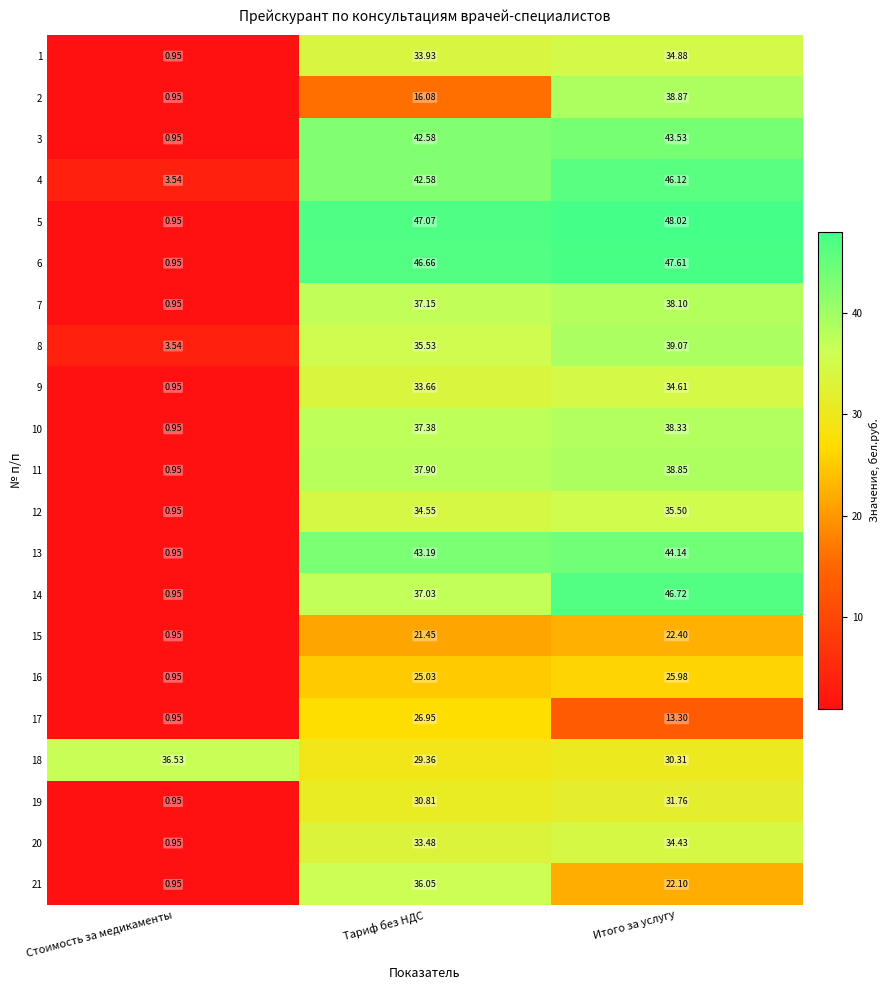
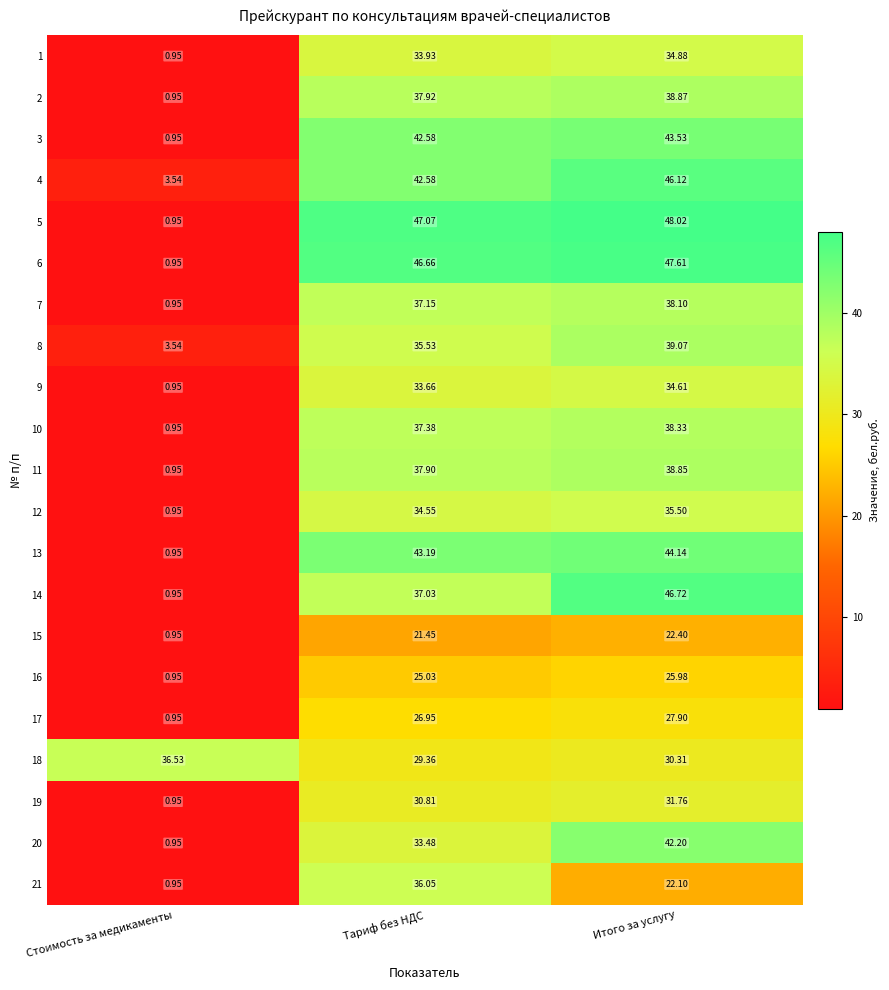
2, Тариф без НДС: 16.08 -> 37.92
17, Итого за услугу: 13.30 -> 27.90
20, Итого за услугу: 34.43 -> 42.20
